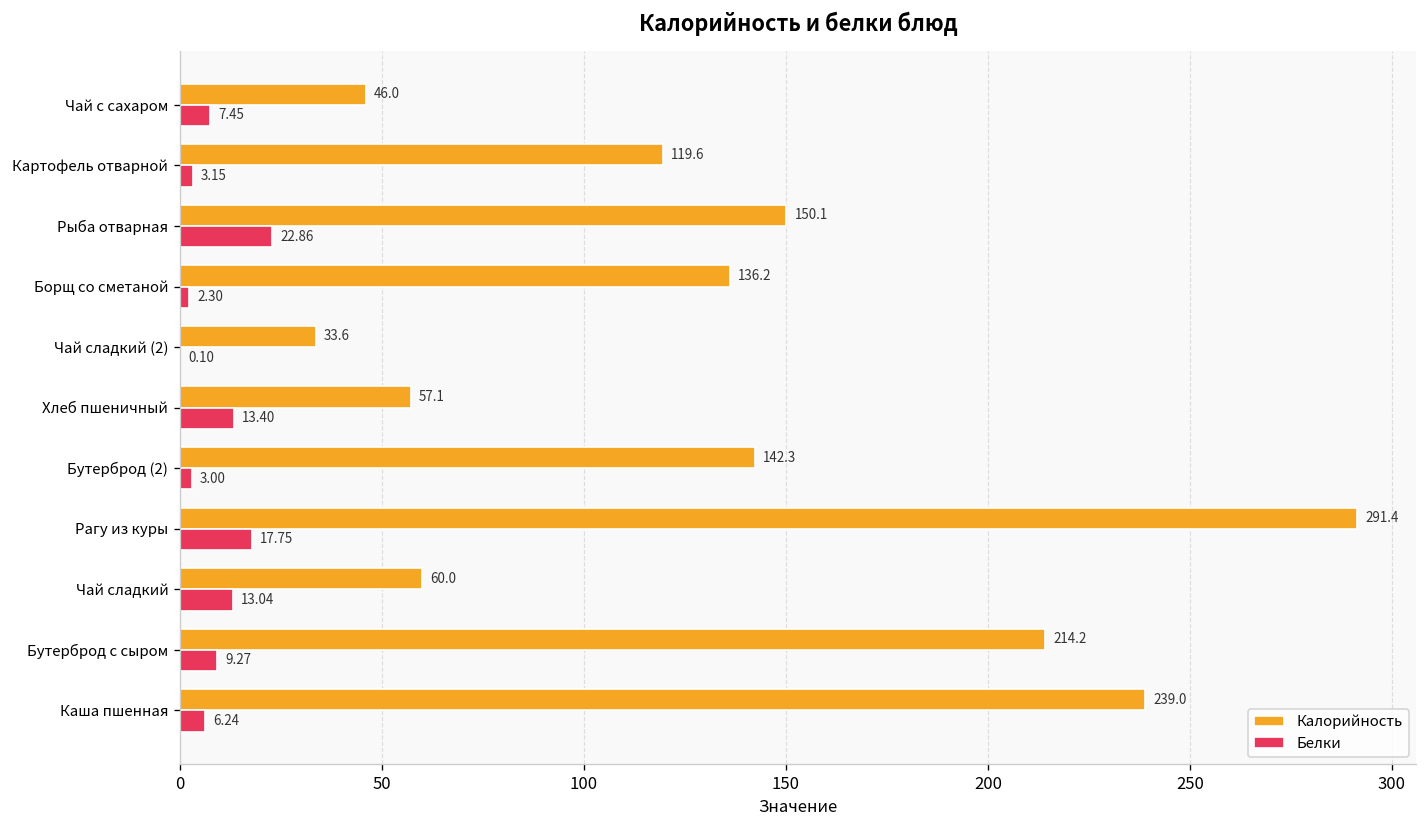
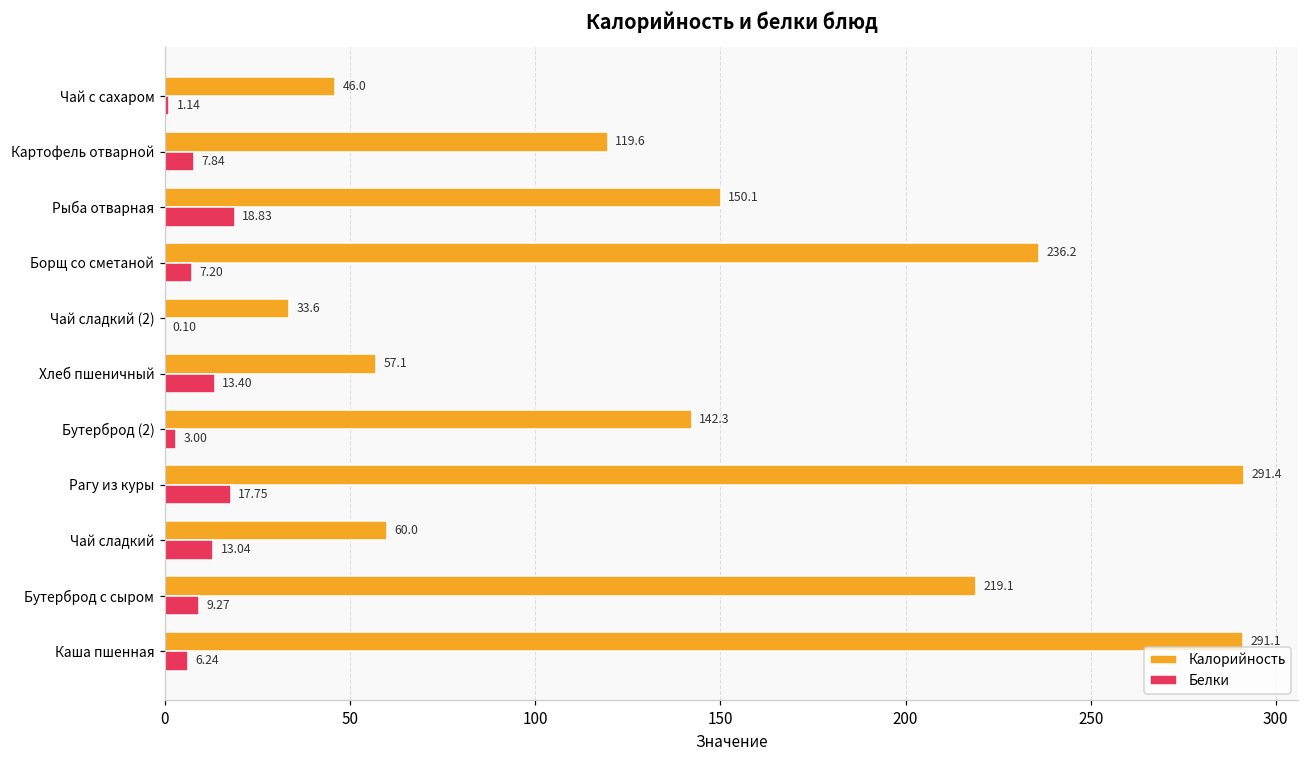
Белки, Чай с сахаром: 7.45 -> 1.14
Белки, Картофель отварной: 3.15 -> 7.84
Белки, Рыба отварная: 22.86 -> 18.83
Калорийность, Борщ со сметаной: 136.2 -> 236.2
Белки, Борщ со сметаной: 2.30 -> 7.20
Калорийность, Бутерброд с сыром: 214.2 -> 219.1
Калорийность, Каша пшенная: 239.0 -> 291.1
